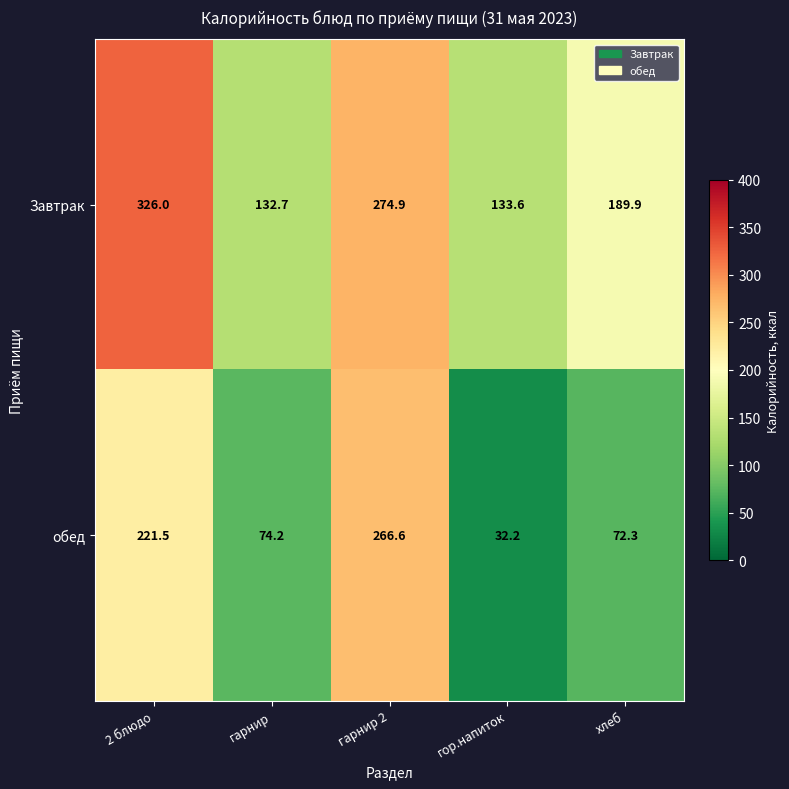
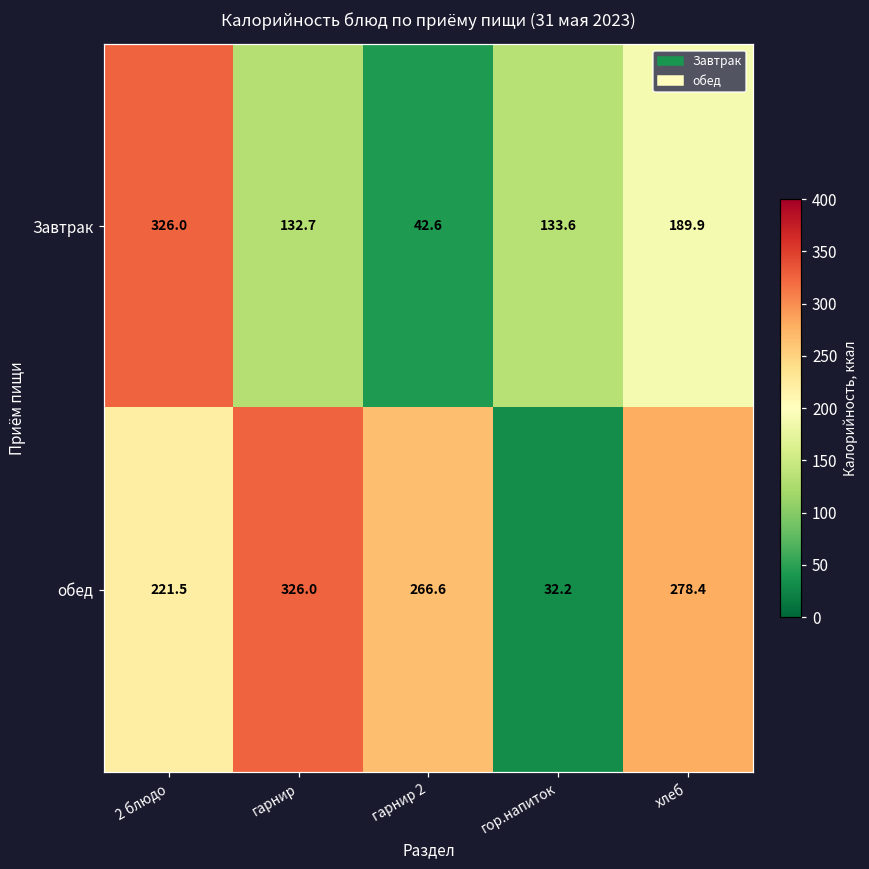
Завтрак, гарнир 2: 274.9 -> 42.6
обед, гарнир: 74.2 -> 326.0
обед, хлеб: 72.3 -> 278.4
